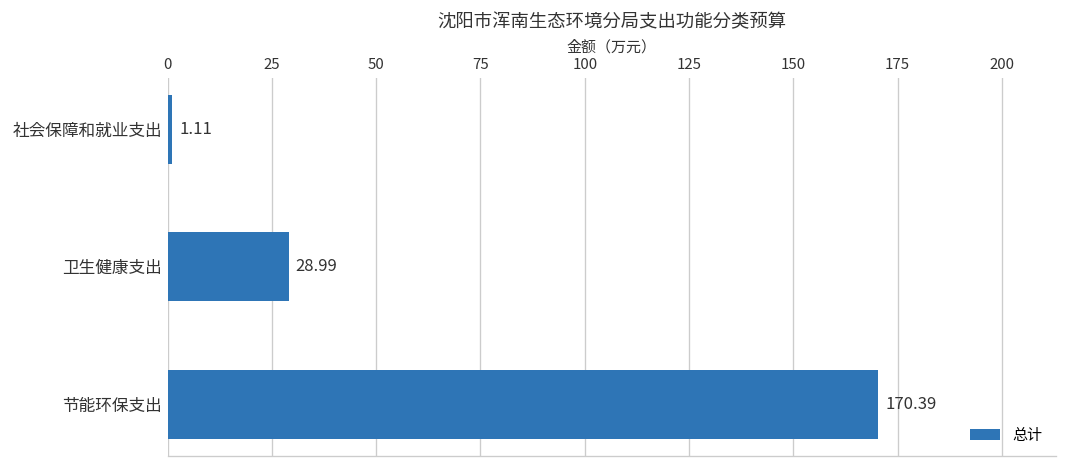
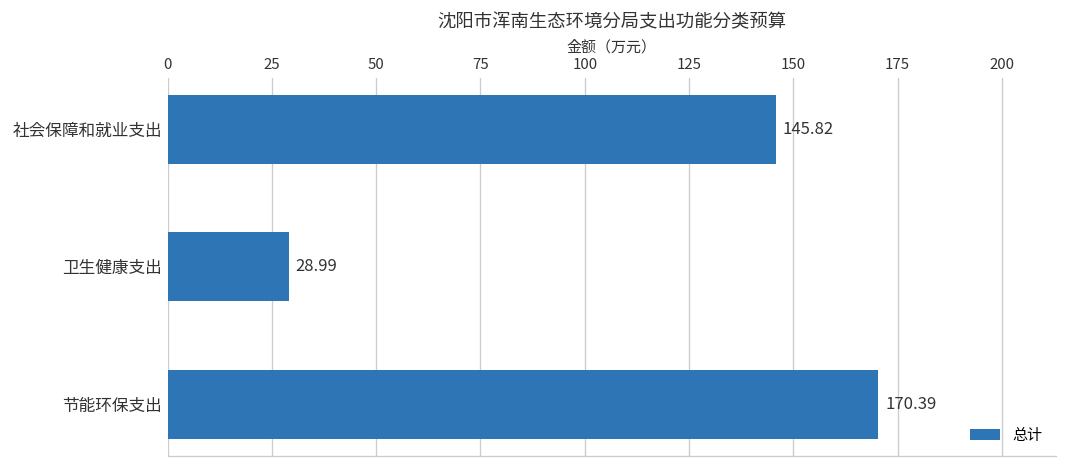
社会保障和就业支出: 1.11 -> 145.82
